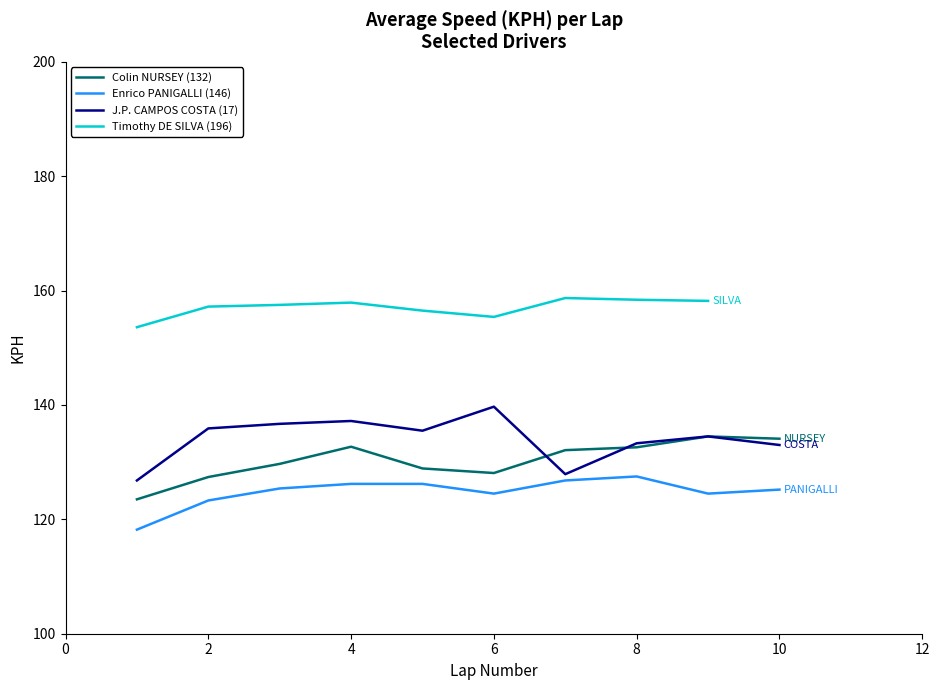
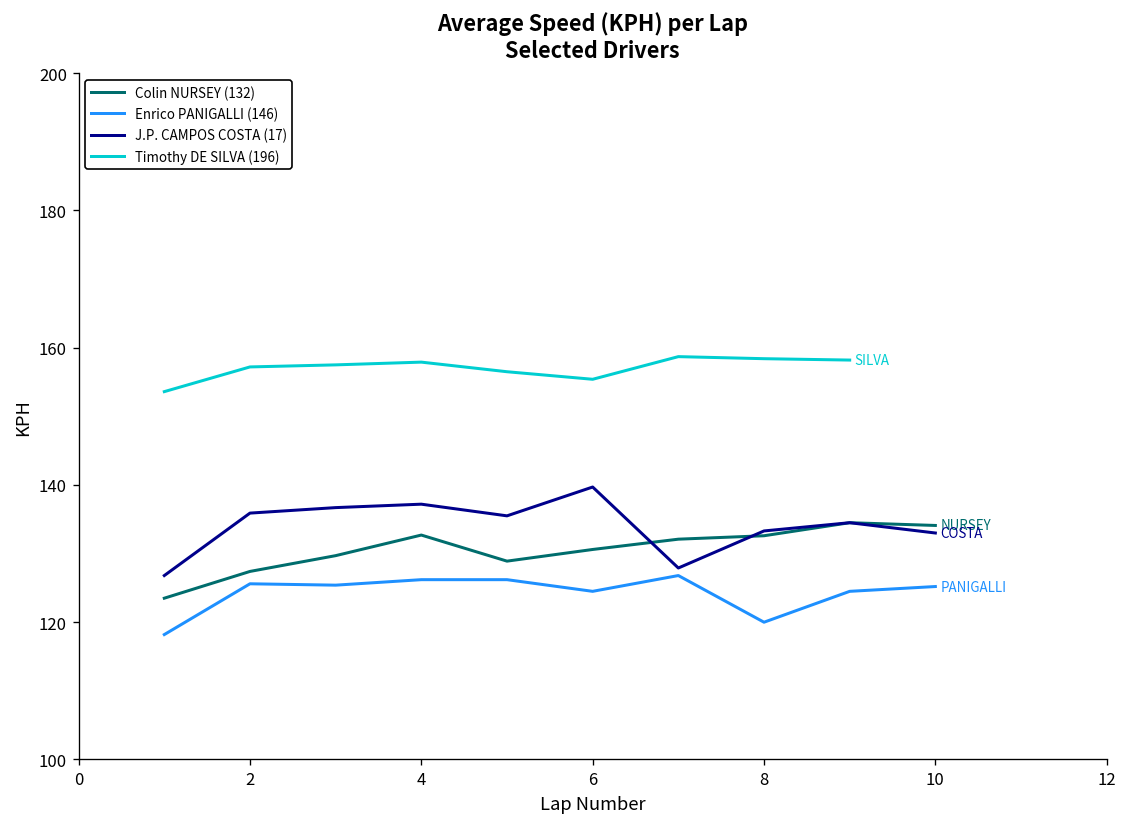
Enrico PANIGALLI (146), 2: 123 -> 126
Colin NURSEY (132), 6: 128 -> 131
Enrico PANIGALLI (146), 8: 128 -> 120
